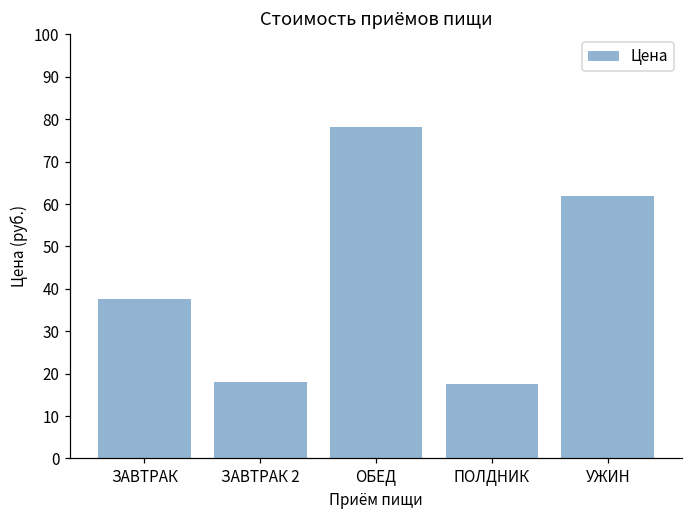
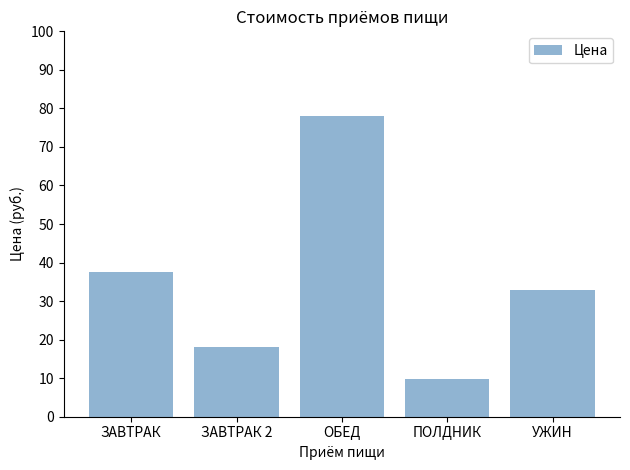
ПОЛДНИК: 18 -> 10
УЖИН: 62 -> 33
